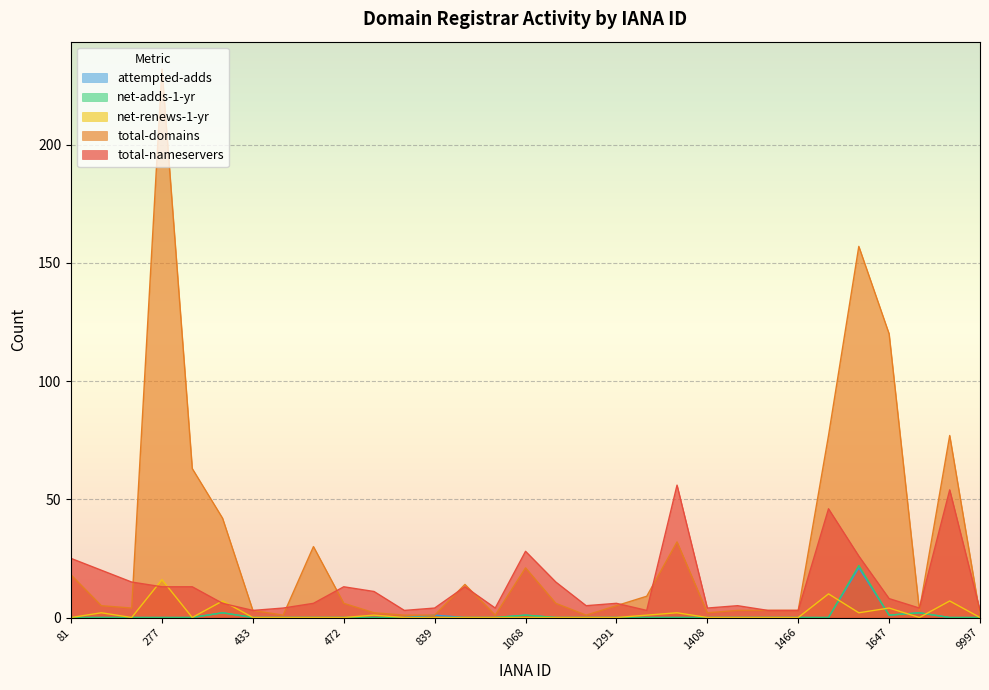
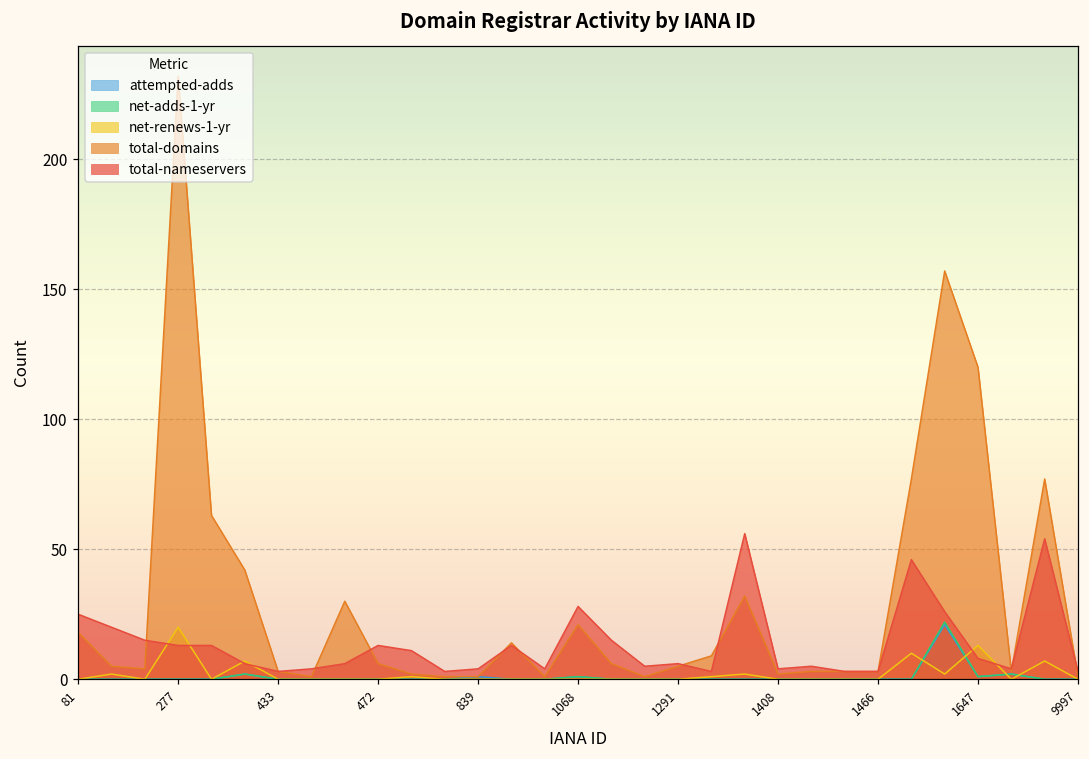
net-renews-1-yr, 277: 16 -> 20
net-renews-1-yr, 1647: 4 -> 13
